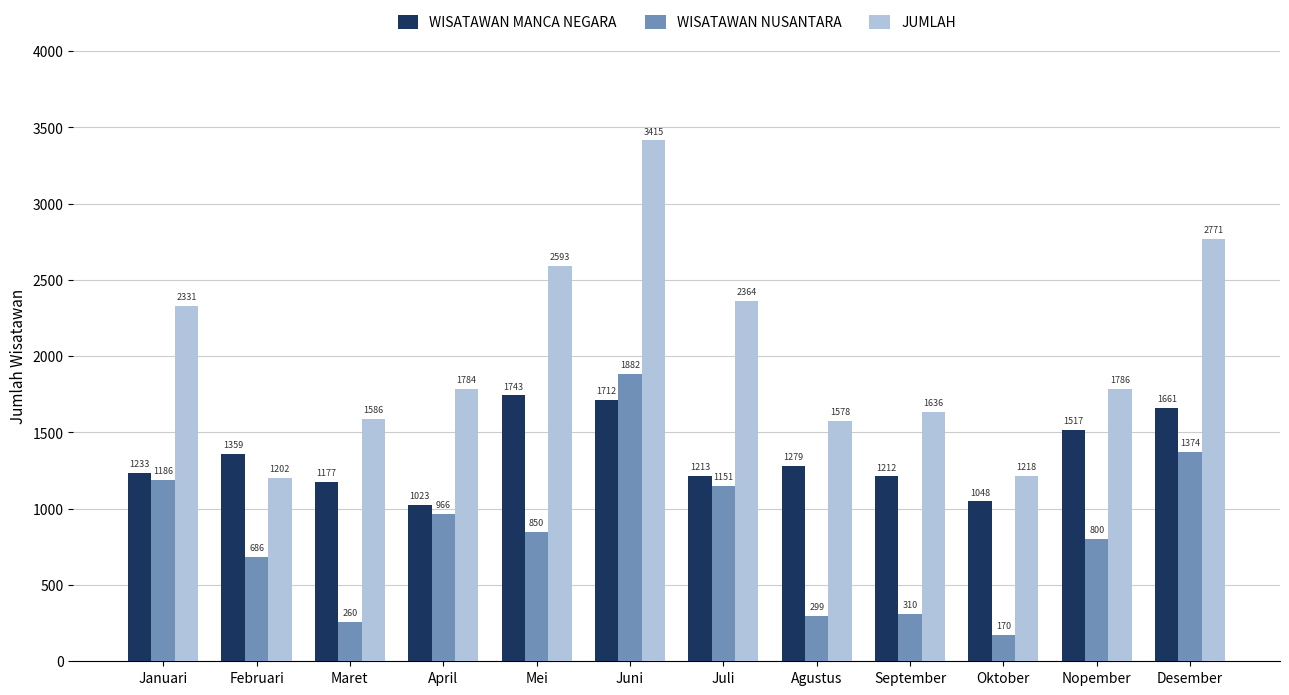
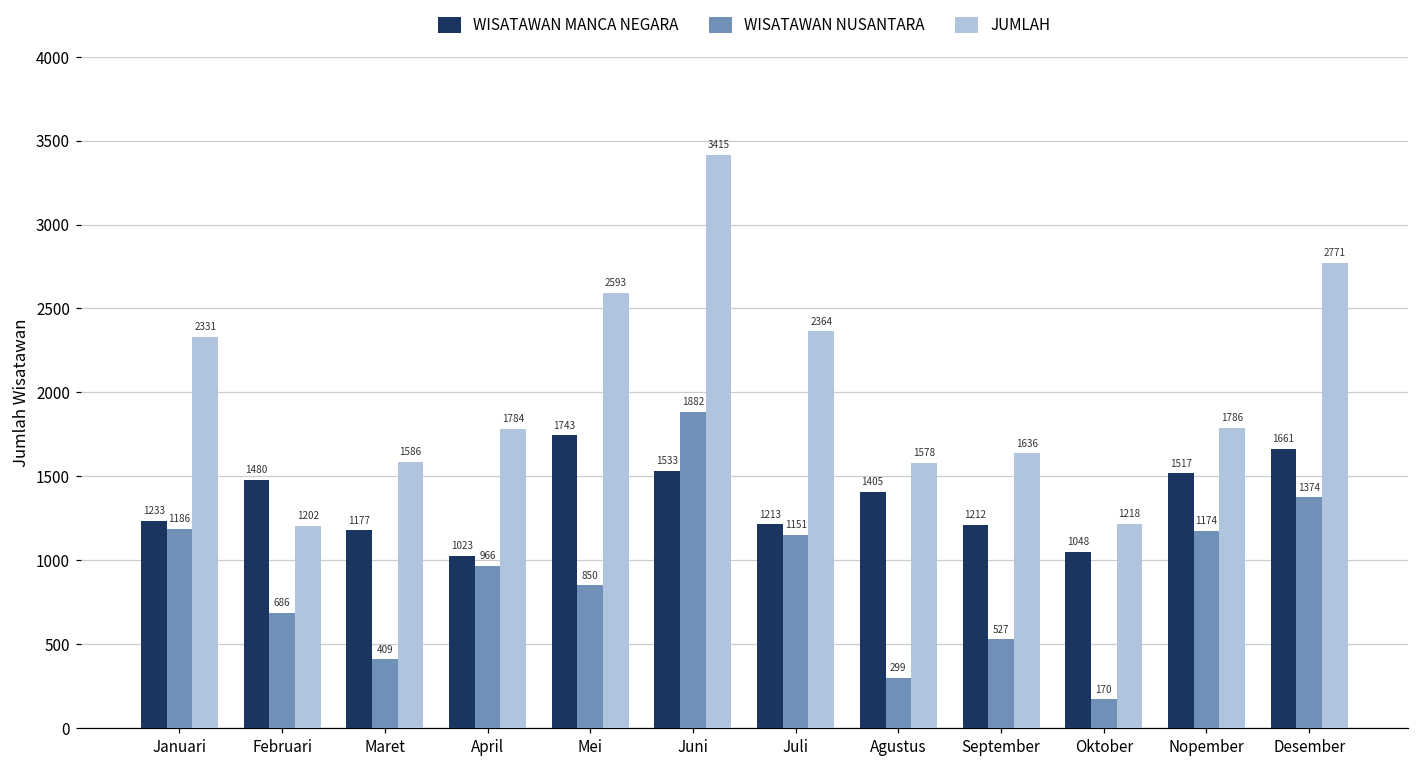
WISATAWAN MANCA NEGARA, Februari: 1359 -> 1480
WISATAWAN NUSANTARA, Maret: 260 -> 409
WISATAWAN MANCA NEGARA, Juni: 1712 -> 1533
WISATAWAN MANCA NEGARA, Agustus: 1279 -> 1405
WISATAWAN NUSANTARA, September: 310 -> 527
WISATAWAN NUSANTARA, Nopember: 800 -> 1174
